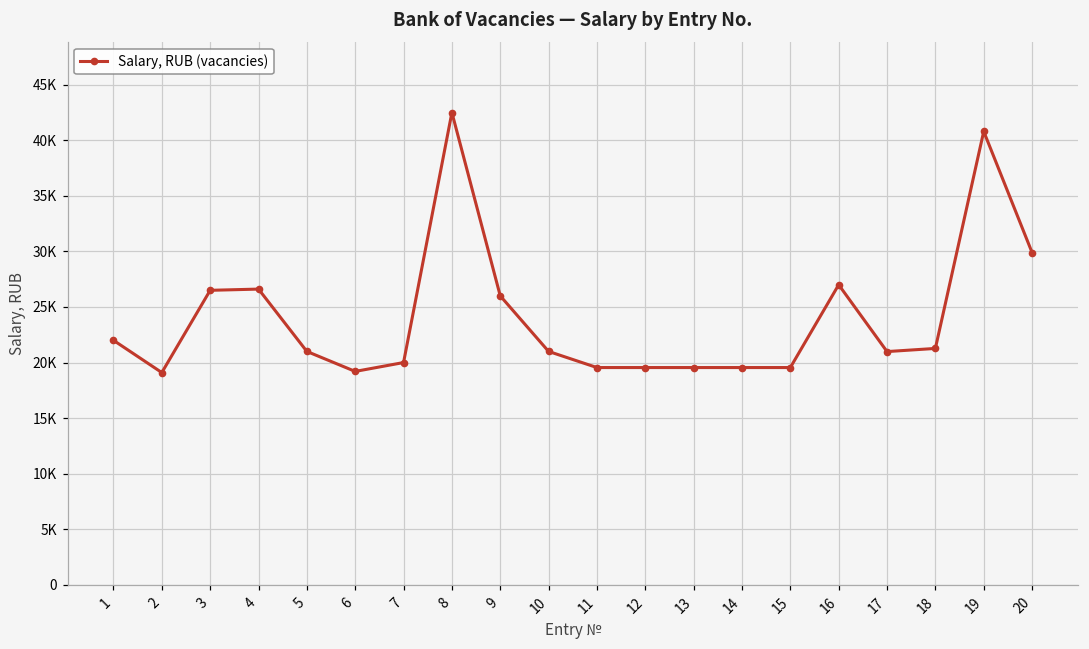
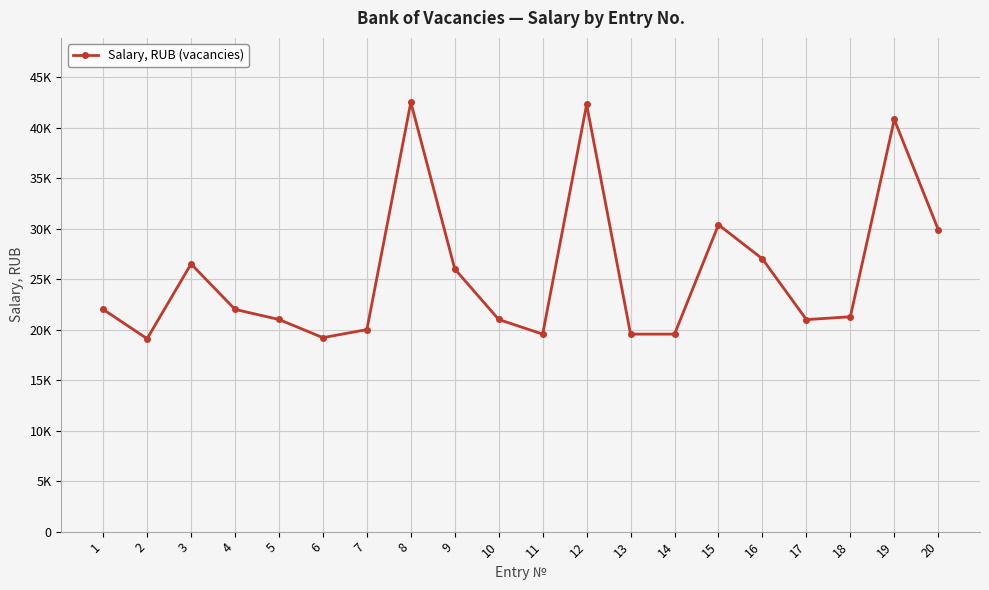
4: 26600 -> 22000
12: 19600 -> 42300
15: 19600 -> 30400
